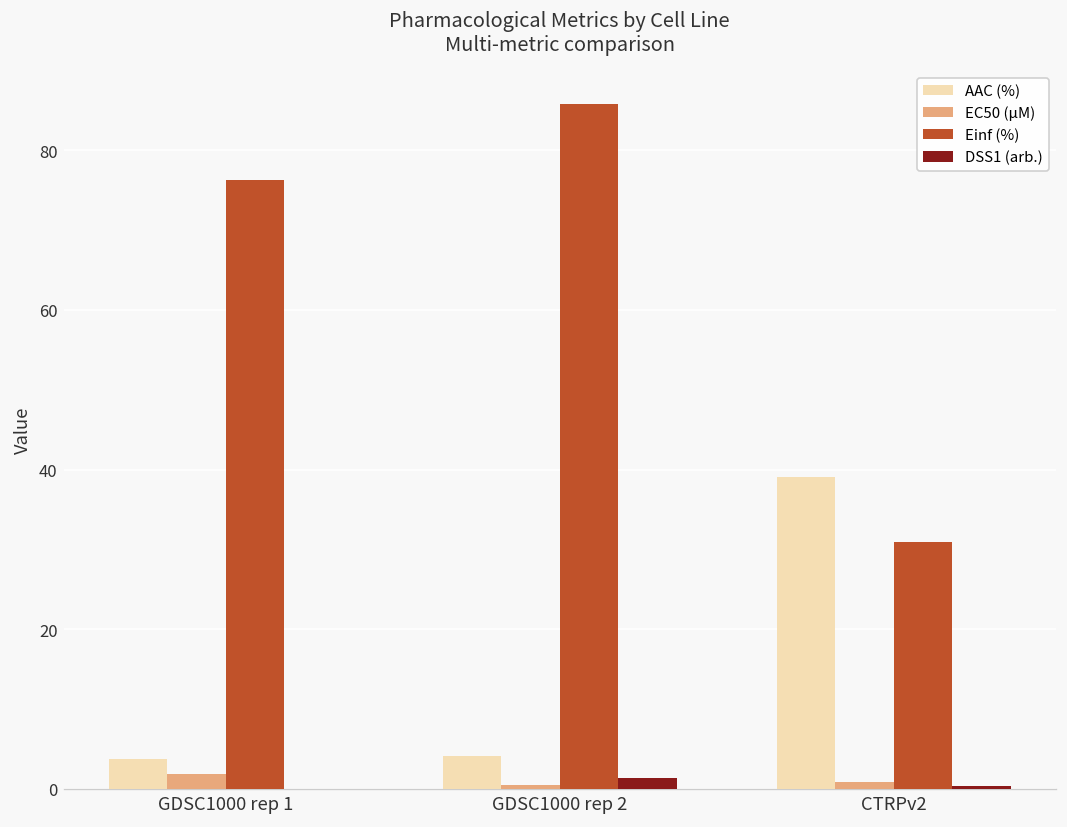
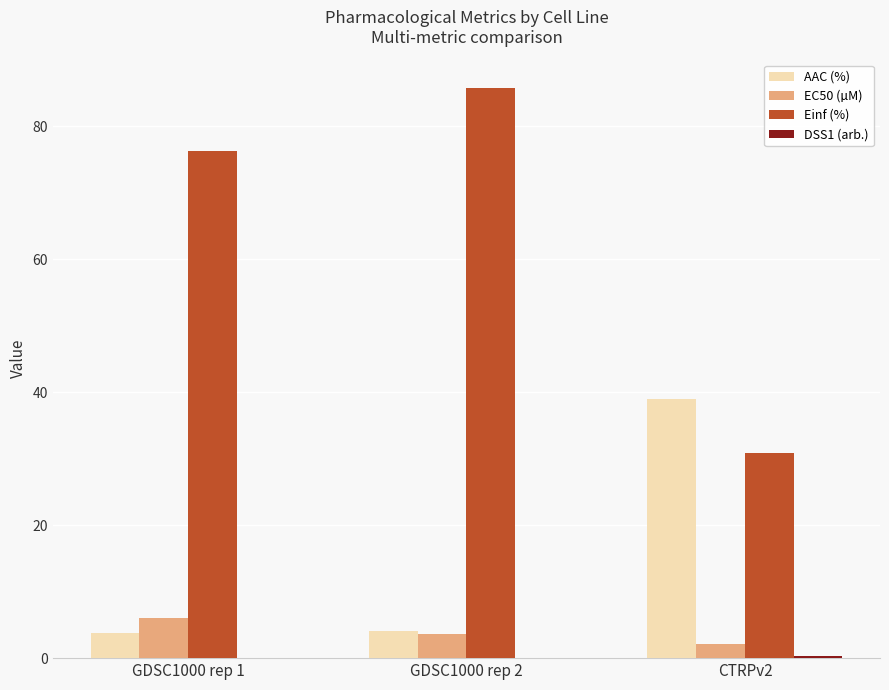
EC50 (µM), GDSC1000 rep 1: 2 -> 6
EC50 (µM), GDSC1000 rep 2: 0 -> 4
DSS1 (arb.), GDSC1000 rep 2: 1 -> 0
EC50 (µM), CTRPv2: 1 -> 2
